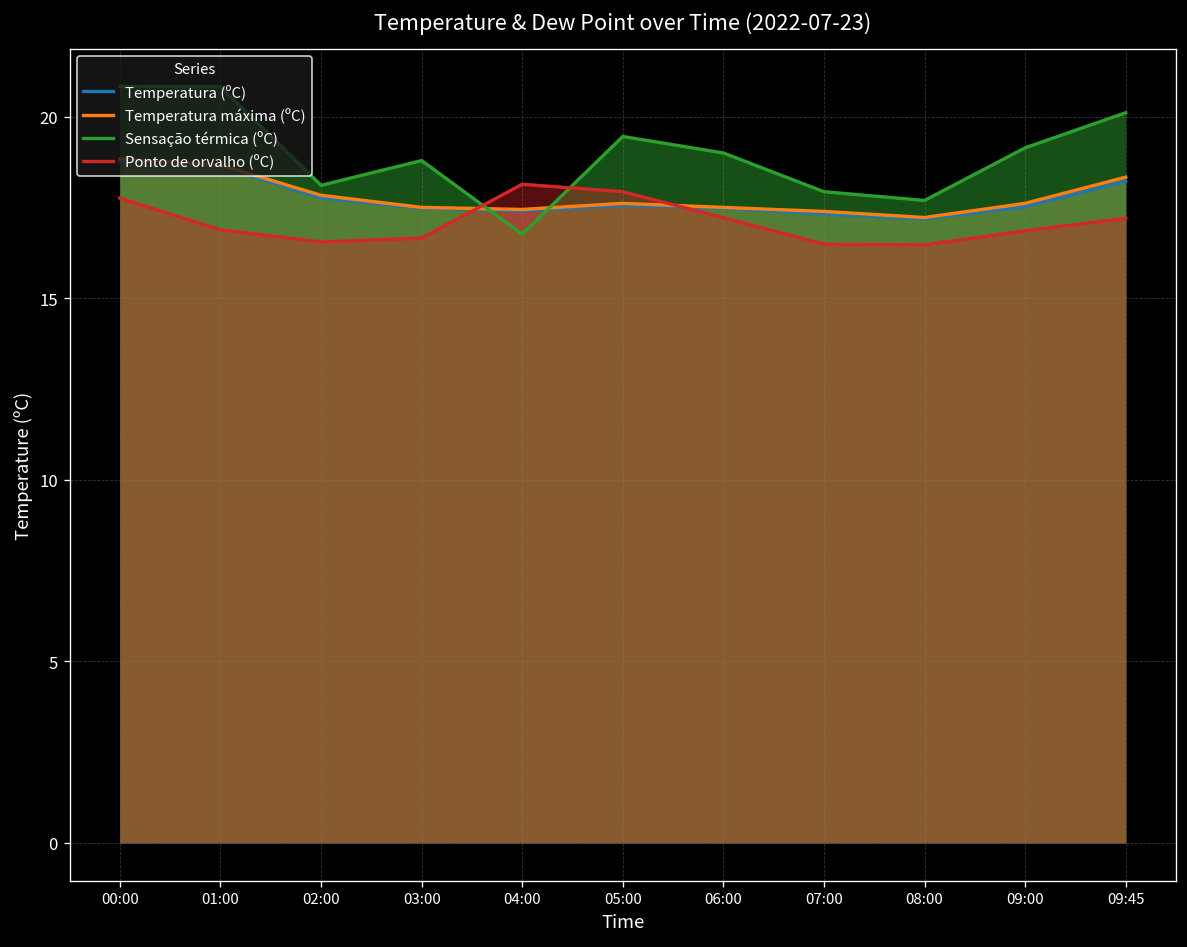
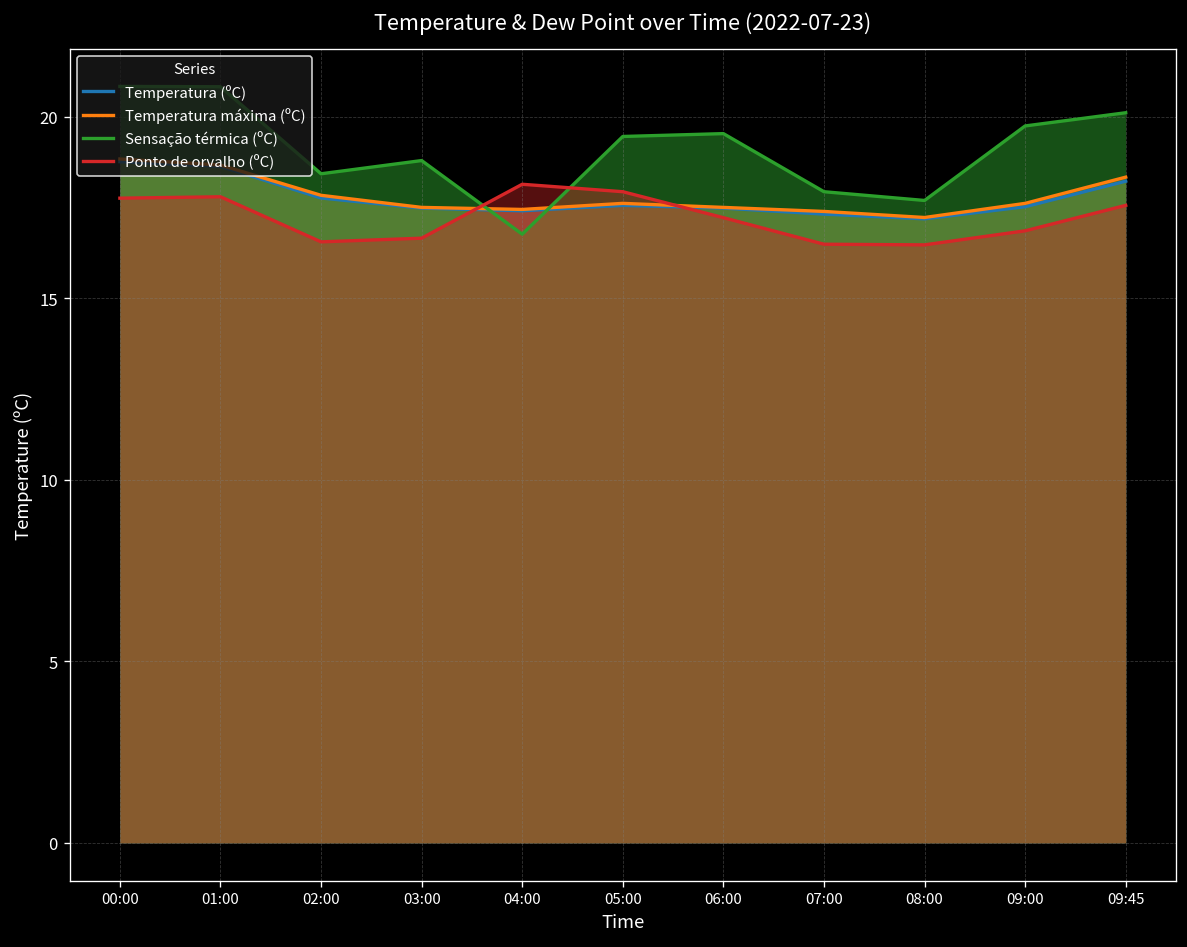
Ponto de orvalho (ºC), 01:00: 16.9 -> 17.8
Sensação térmica (ºC), 02:00: 18.1 -> 18.4
Sensação térmica (ºC), 06:00: 19.0 -> 19.5
Sensação térmica (ºC), 09:00: 19.1 -> 19.7
Ponto de orvalho (ºC), 09:45: 17.2 -> 17.6
